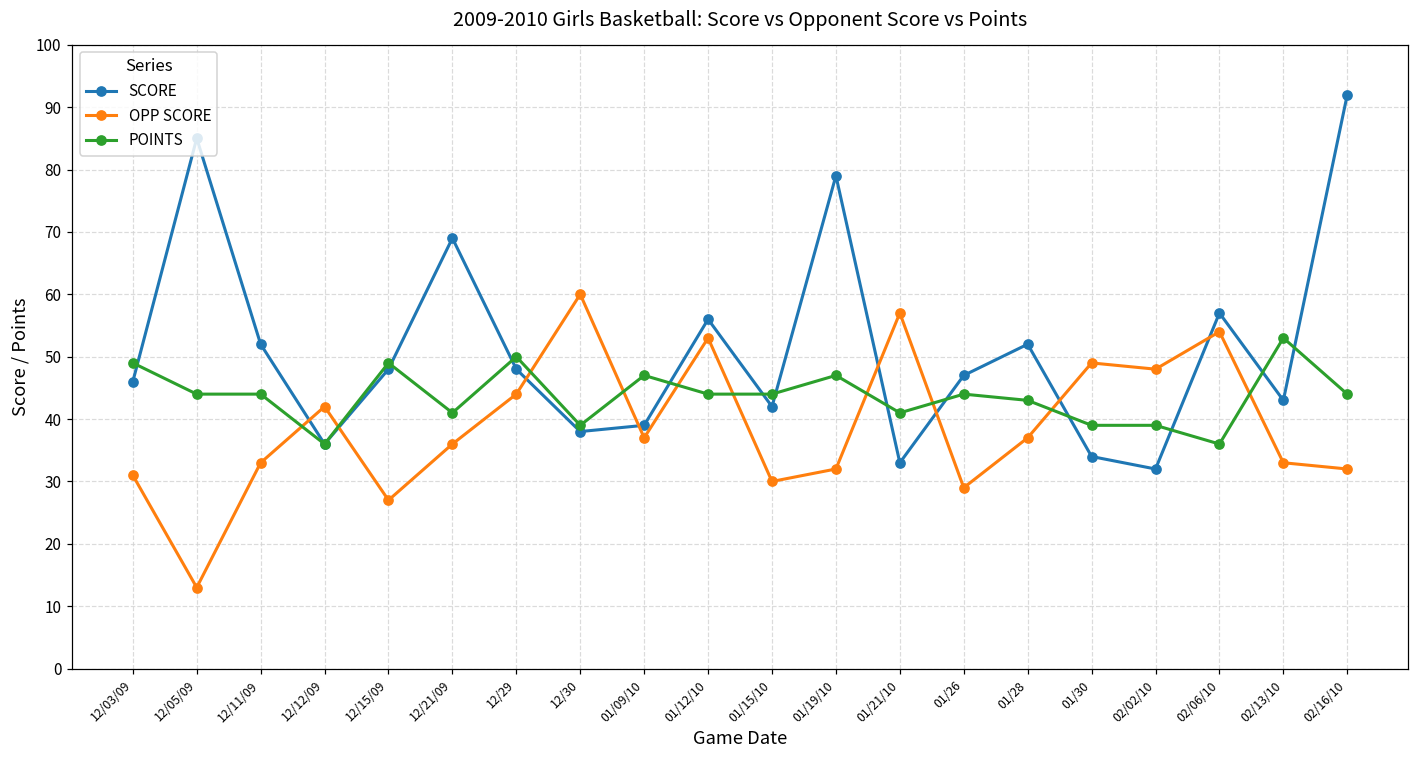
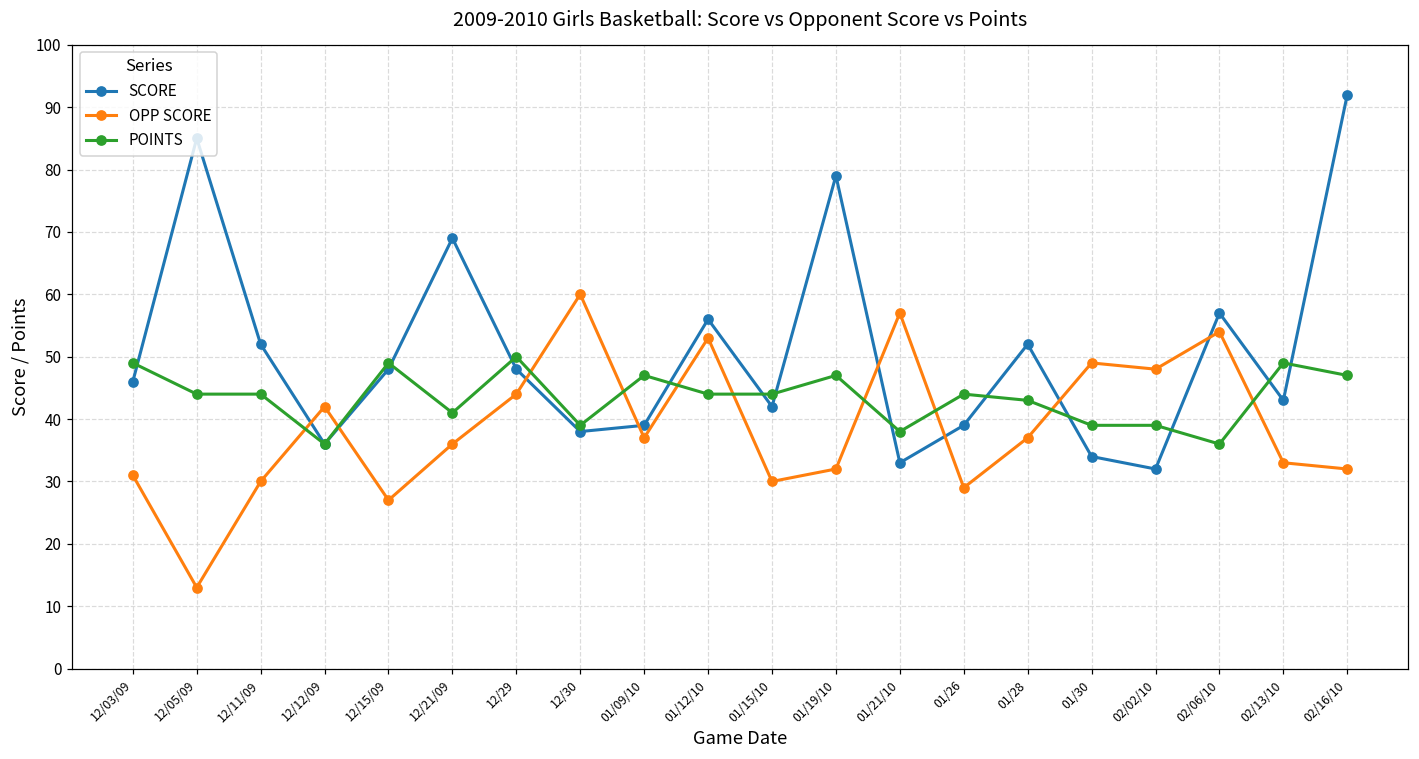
OPP SCORE, 12/11/09: 33 -> 30
POINTS, 01/21/10: 41 -> 38
SCORE, 01/26: 47 -> 39
POINTS, 02/13/10: 53 -> 49
POINTS, 02/16/10: 44 -> 47
